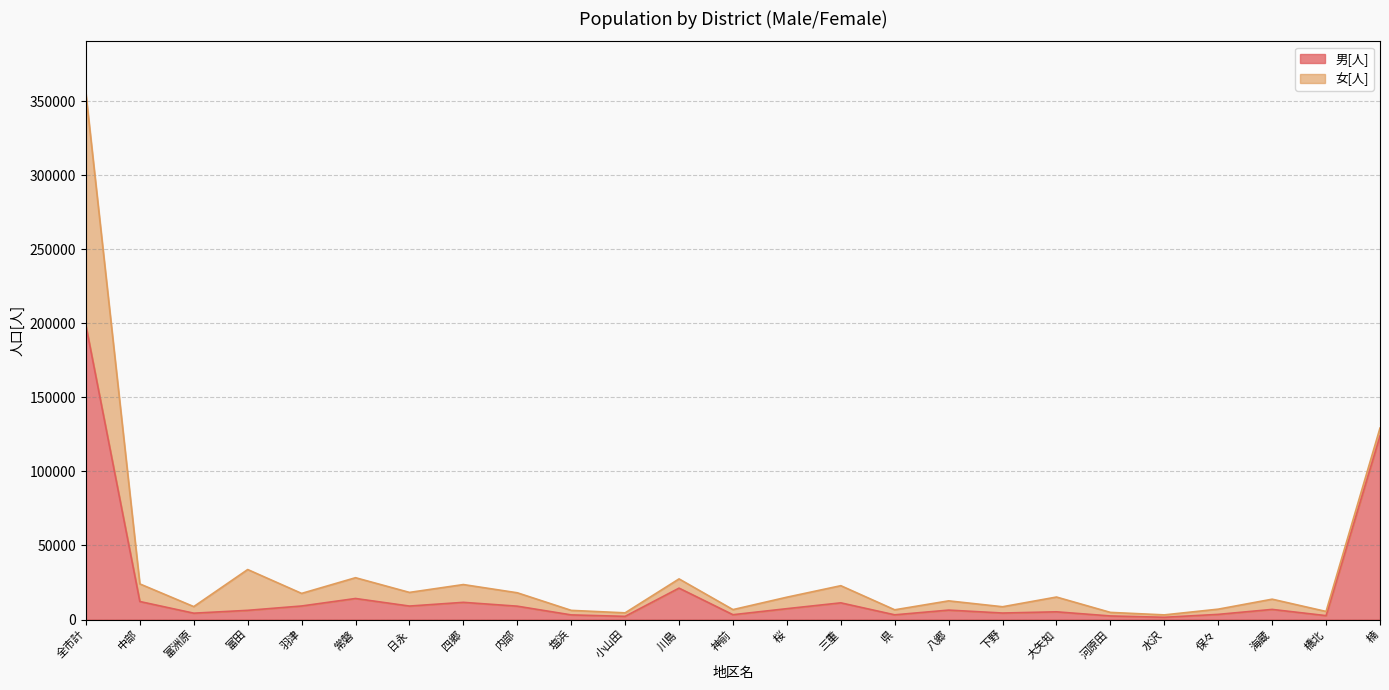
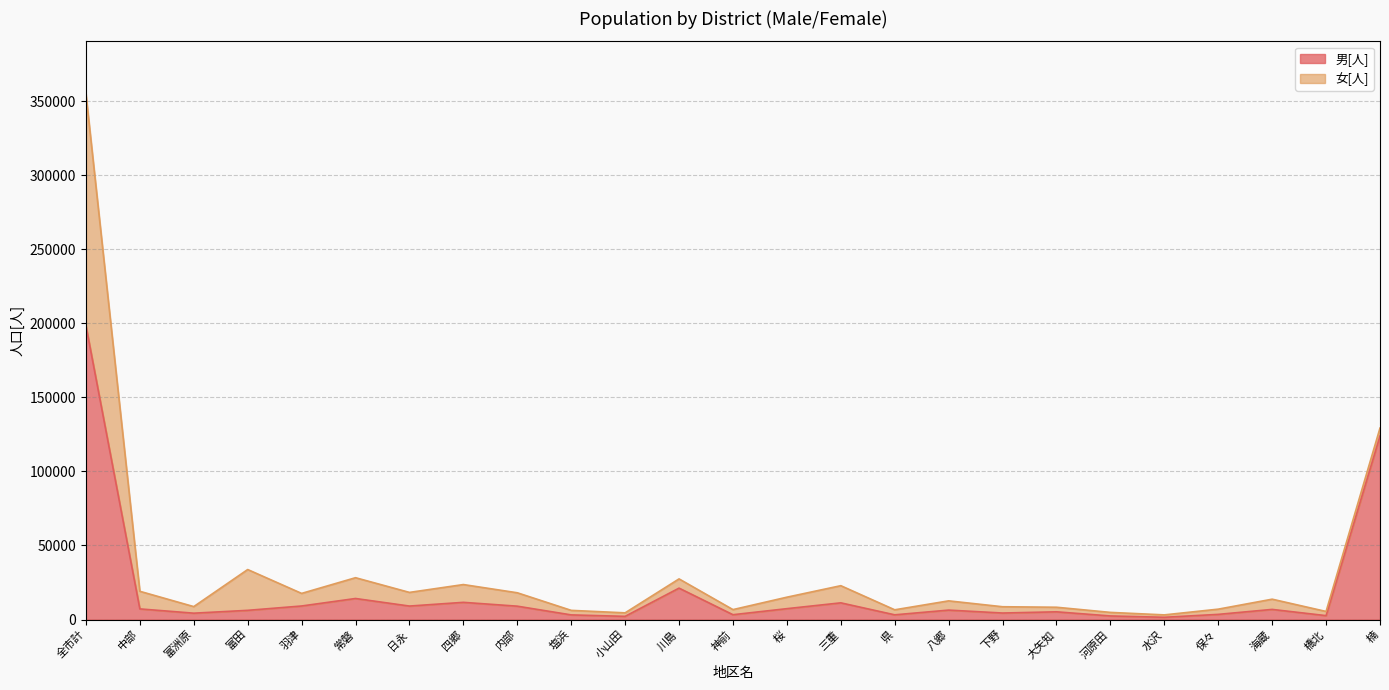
男[人], 中部: 12000 -> 7000
女[人], 大矢知: 10000 -> 3000
